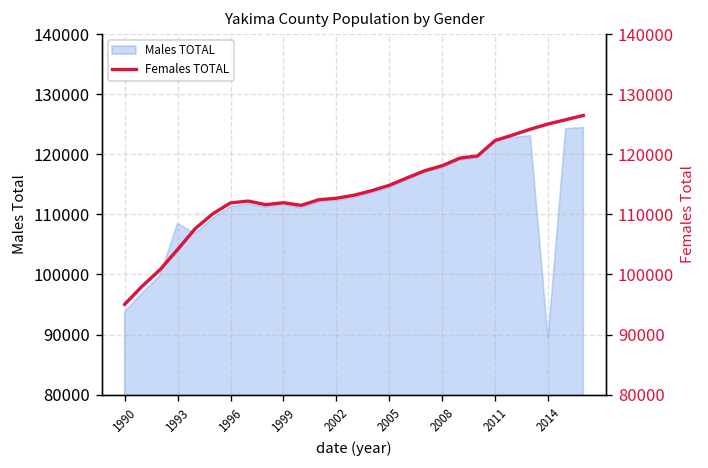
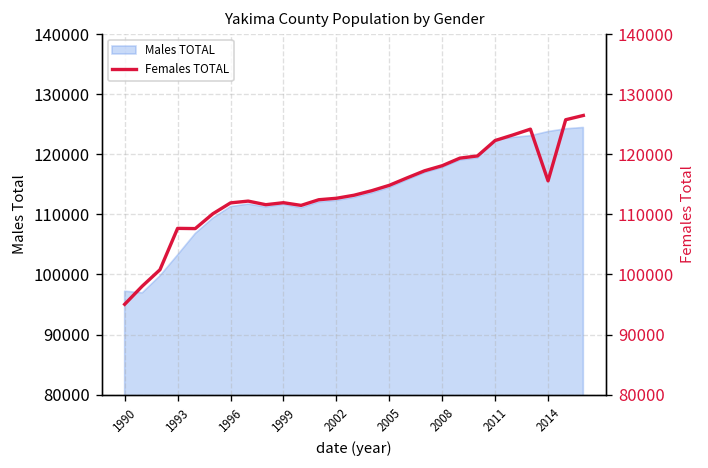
Males TOTAL, 1990: 94000 -> 97000
Males TOTAL, 1993: 108000 -> 103000
Males TOTAL, 2014: 89000 -> 124000
Females TOTAL, 1993: 104000 -> 108000
Females TOTAL, 2014: 125000 -> 116000
